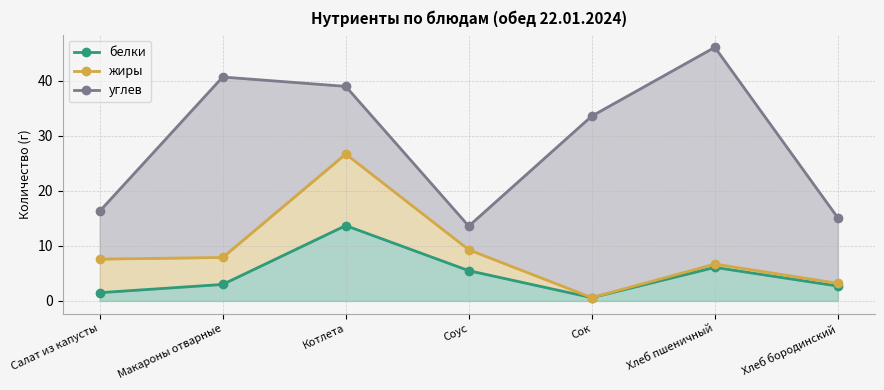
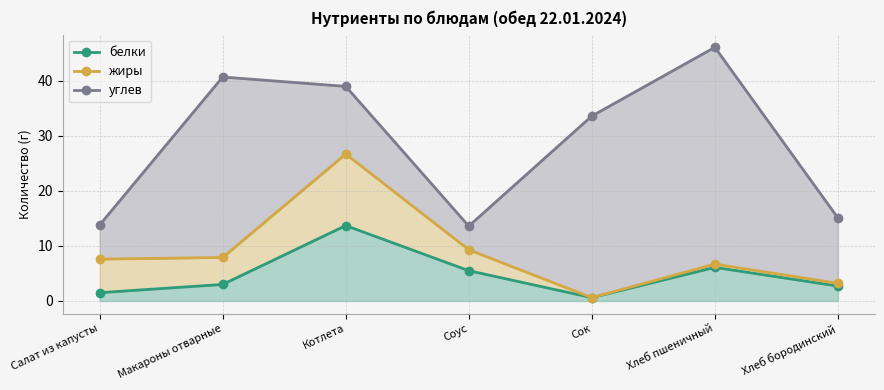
углев, Салат из капусты: 9 -> 6
